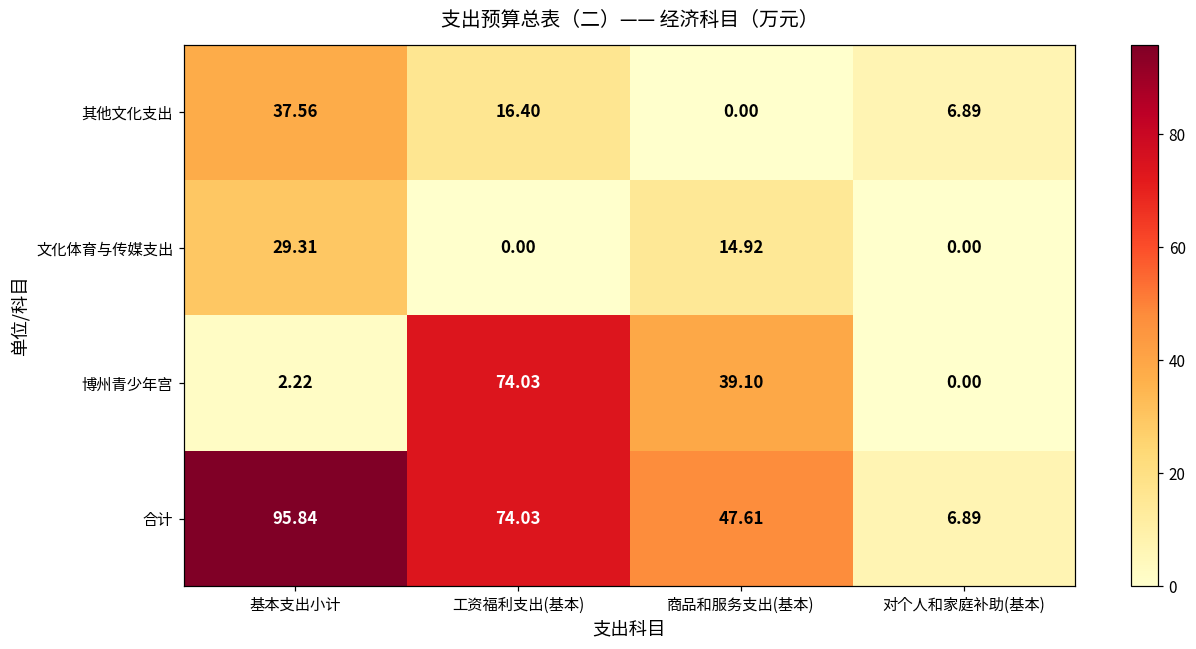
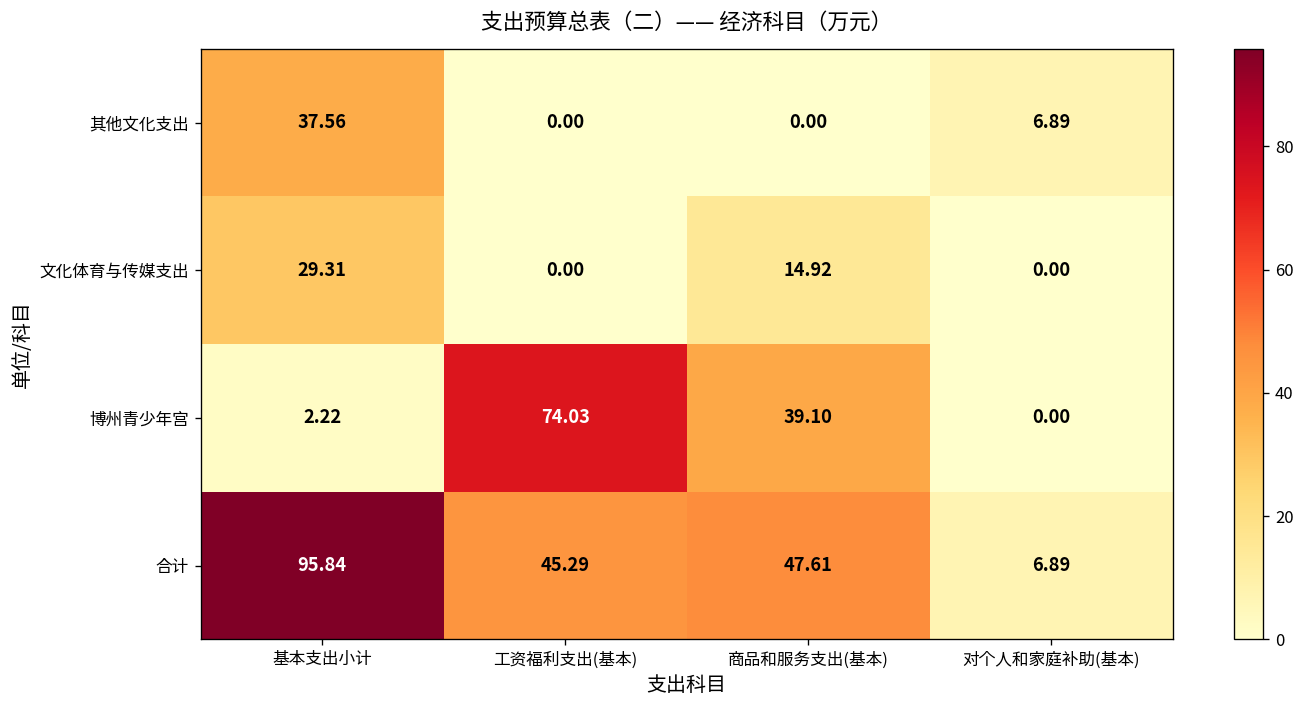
其他文化支出, 工资福利支出(基本): 16.40 -> 0.00
合计, 工资福利支出(基本): 74.03 -> 45.29
